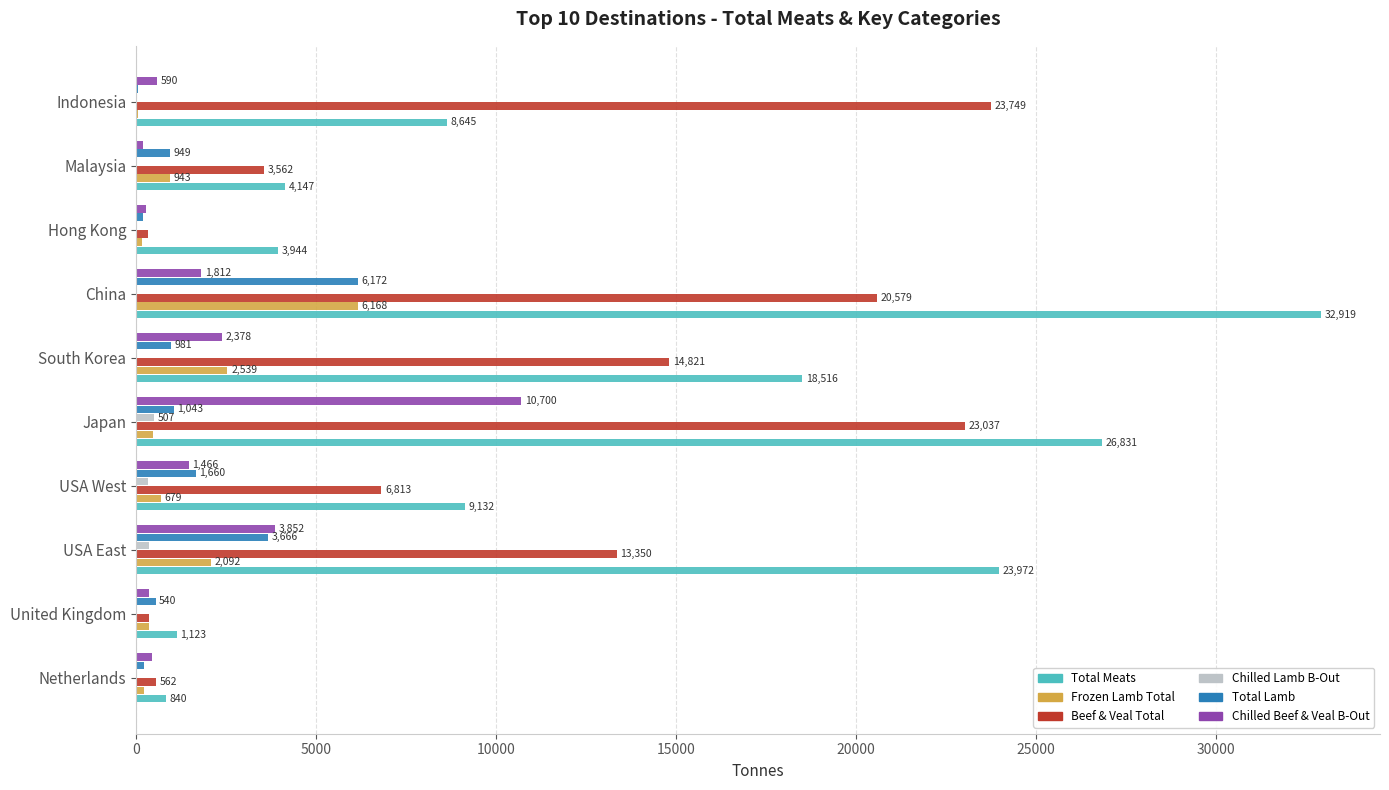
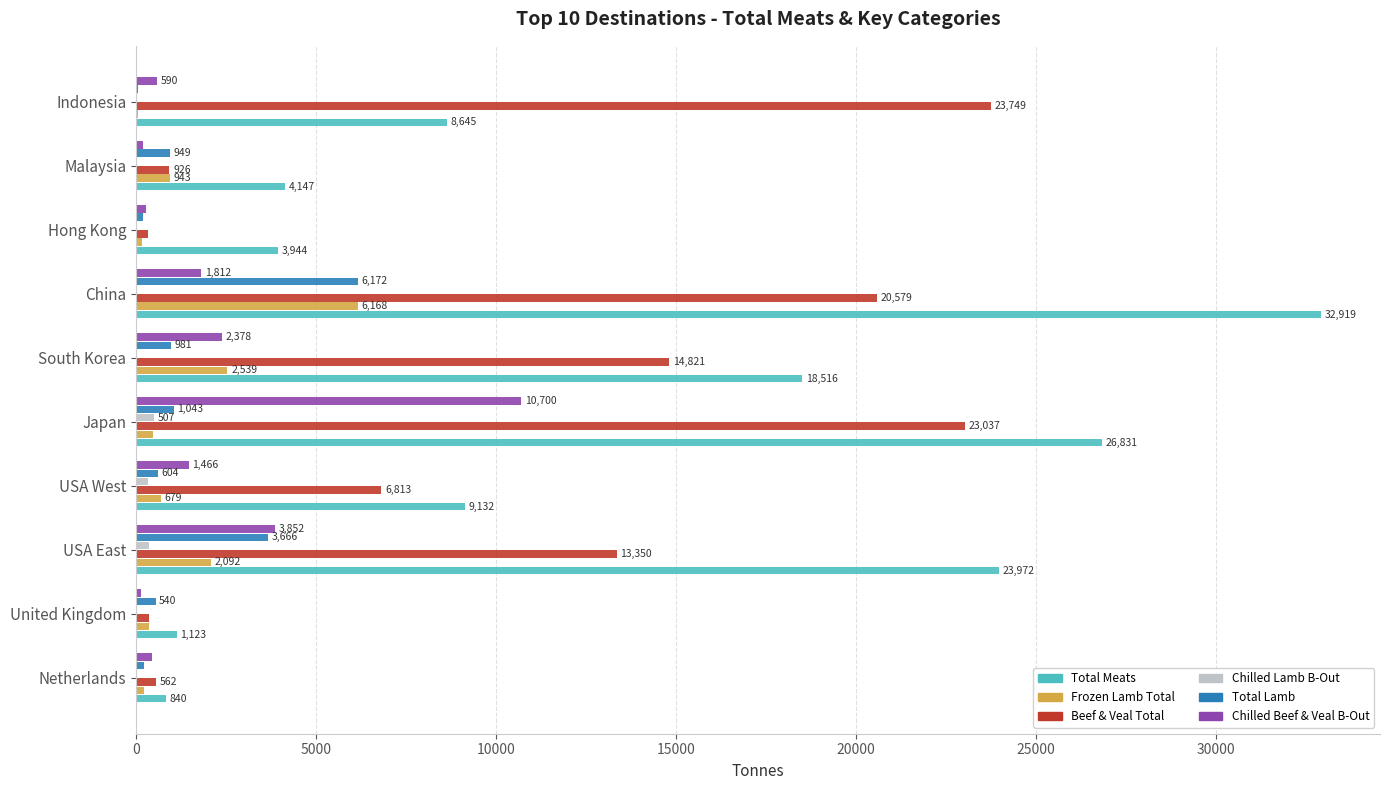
Beef & Veal Total, Malaysia: 3,562 -> 926
Total Lamb, USA West: 1,660 -> 604
Chilled Beef & Veal B-Out, United Kingdom: 400 -> 100
